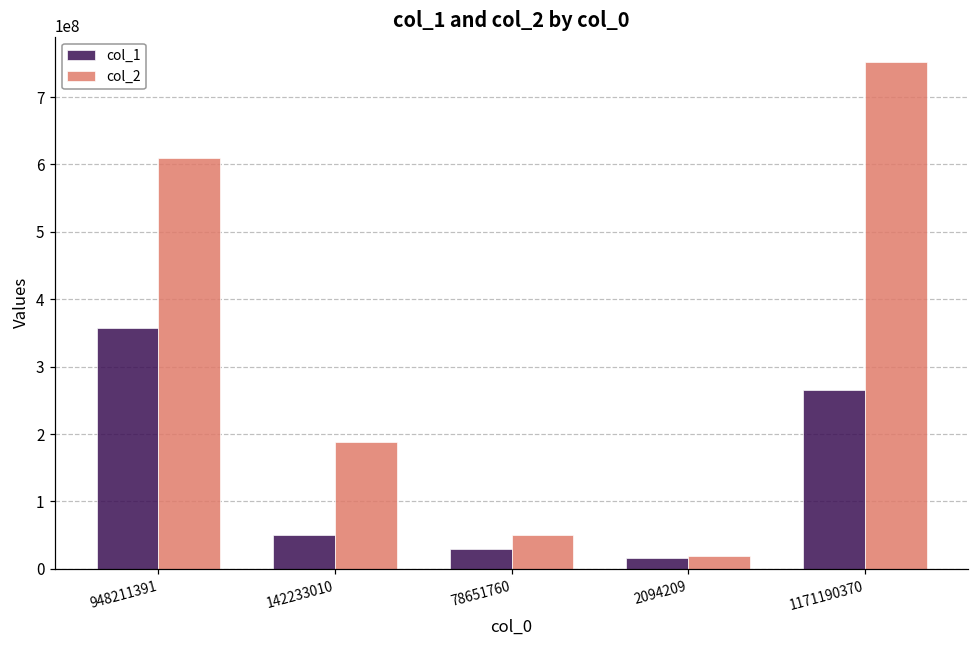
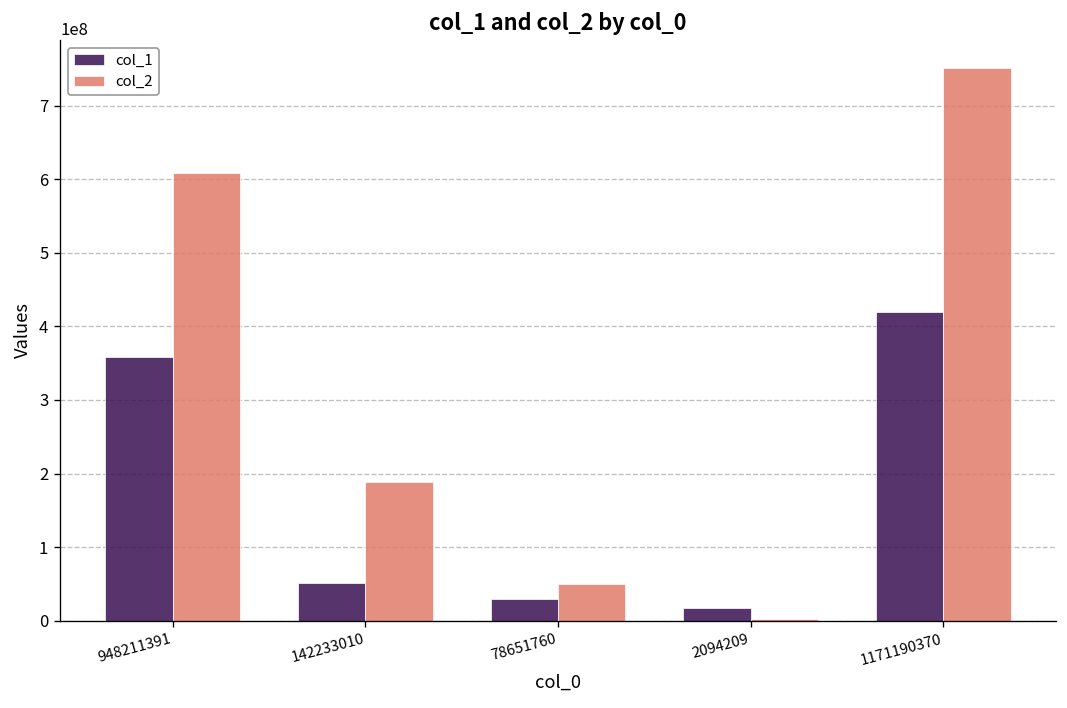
col_2, 2094209: 20000000 -> 0
col_1, 1171190370: 270000000 -> 420000000
